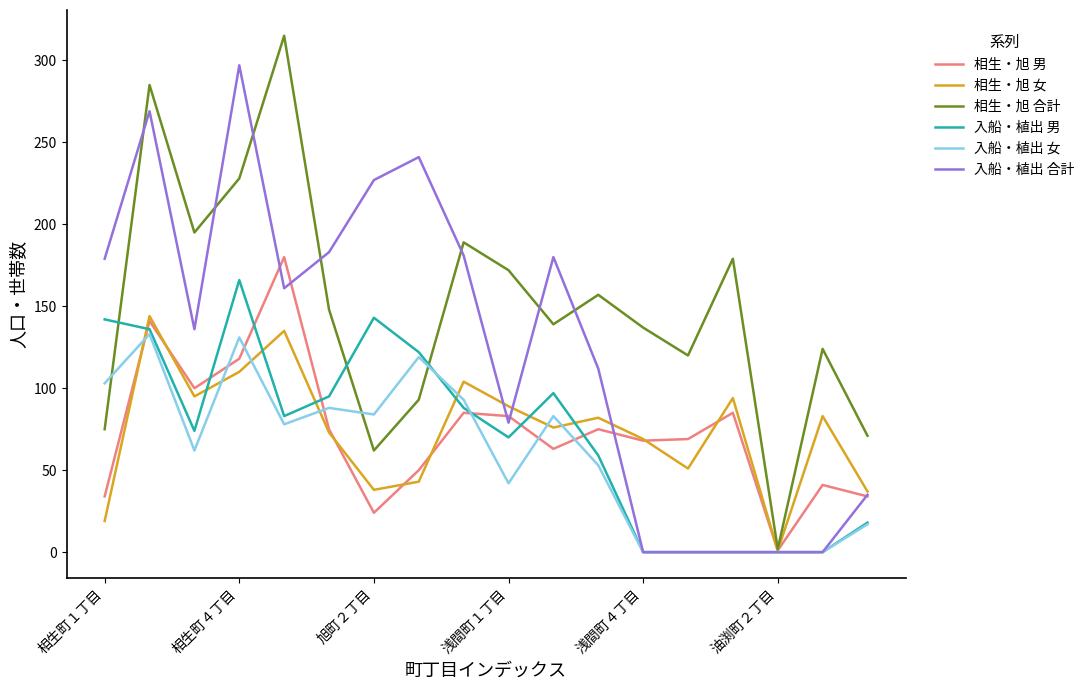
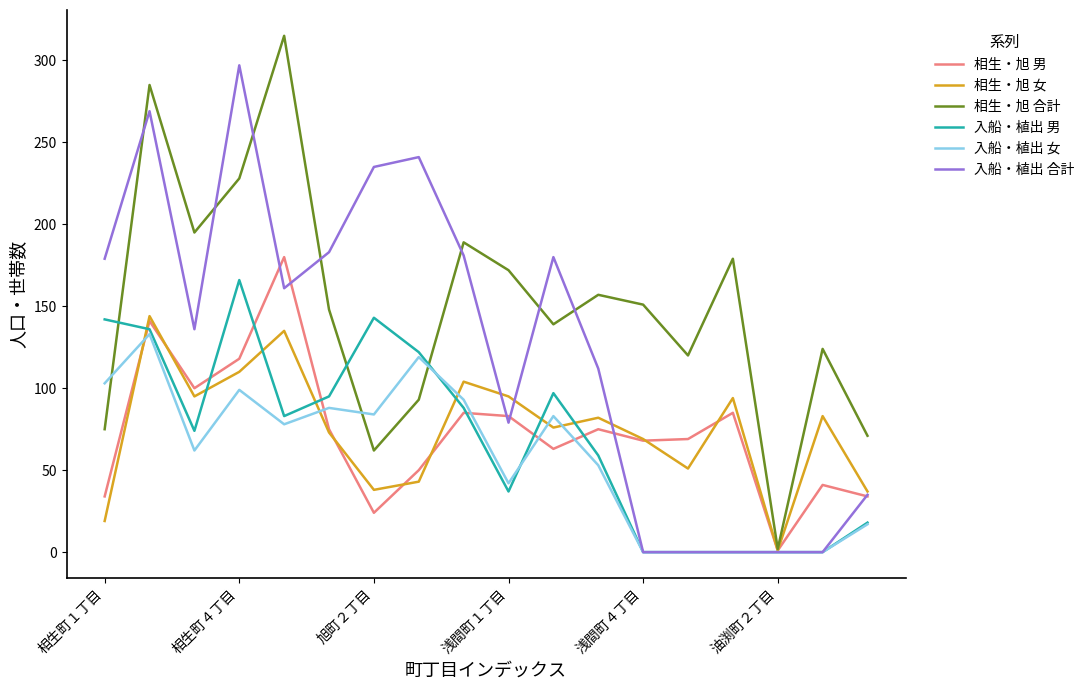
入船・植出 女, 相生町４丁目: 131 -> 99
入船・植出 合計, 旭町２丁目: 227 -> 235
相生・旭 女, 浅間町１丁目: 89 -> 95
入船・植出 男, 浅間町１丁目: 70 -> 37
相生・旭 合計, 浅間町４丁目: 137 -> 151
